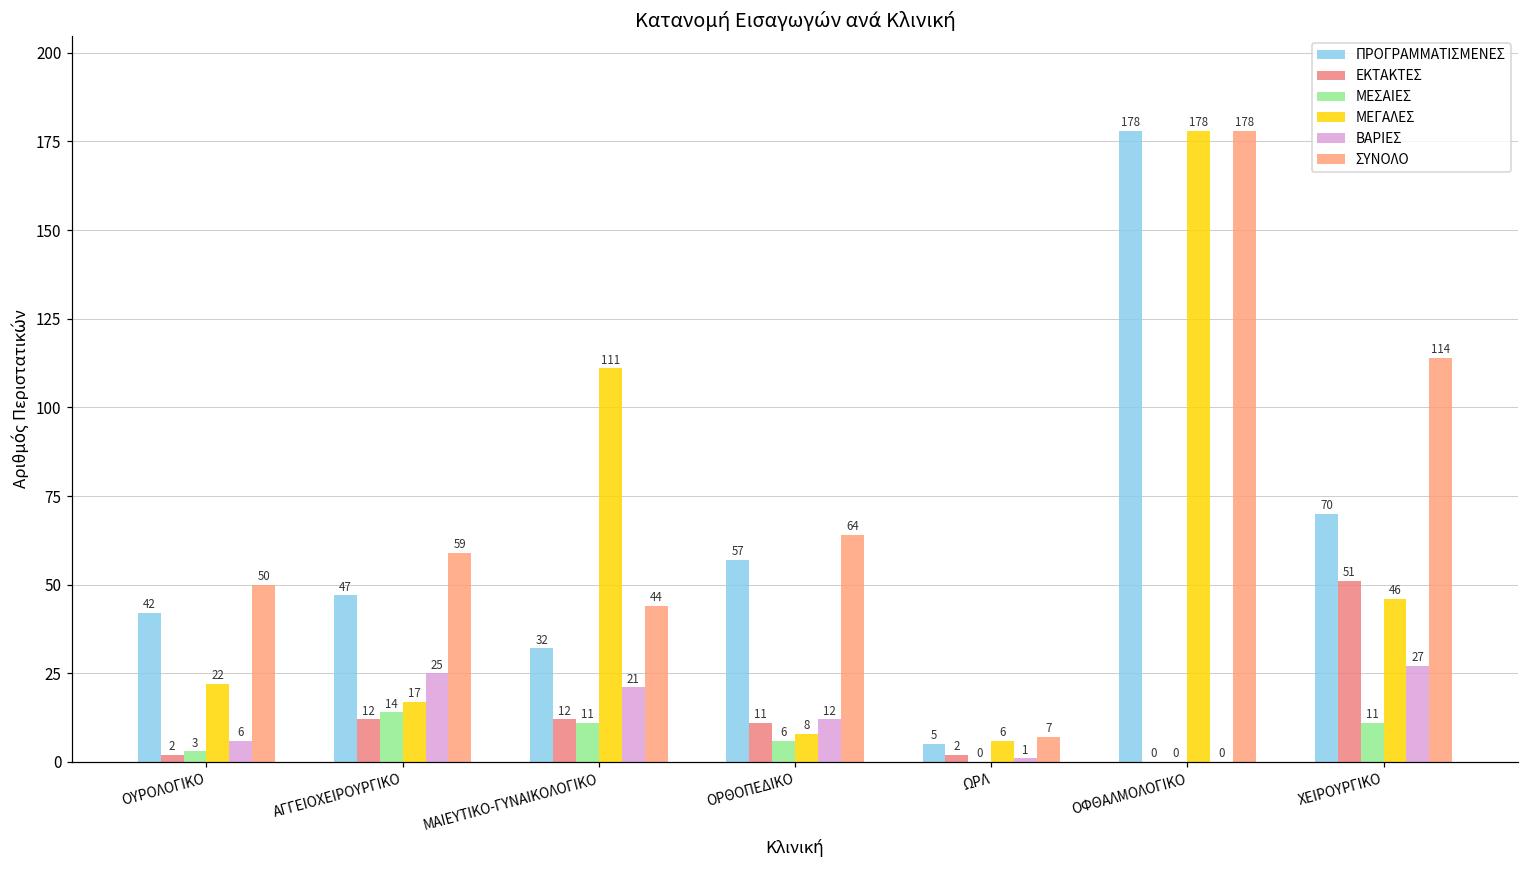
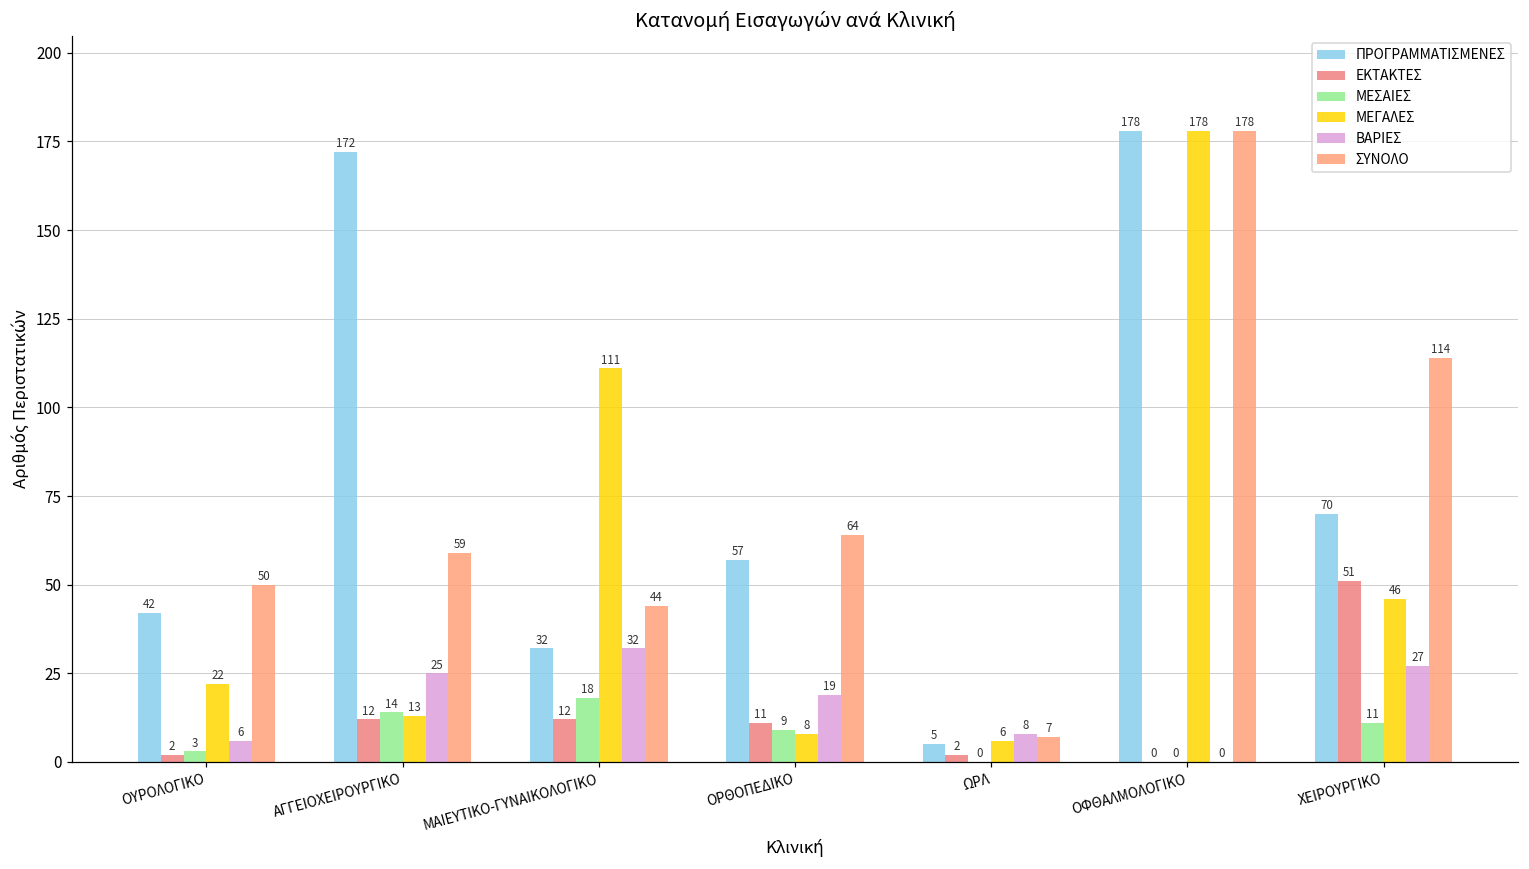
ΠΡΟΓΡΑΜΜΑΤΙΣΜΕΝΕΣ, ΑΓΓΕΙΟΧΕΙΡΟΥΡΓΙΚΟ: 47 -> 172
ΜΕΓΑΛΕΣ, ΑΓΓΕΙΟΧΕΙΡΟΥΡΓΙΚΟ: 17 -> 13
ΜΕΣΑΙΕΣ, ΜΑΙΕΥΤΙΚΟ-ΓΥΝΑΙΚΟΛΟΓΙΚΟ: 11 -> 18
ΒΑΡΙΕΣ, ΜΑΙΕΥΤΙΚΟ-ΓΥΝΑΙΚΟΛΟΓΙΚΟ: 21 -> 32
ΜΕΣΑΙΕΣ, ΟΡΘΟΠΕΔΙΚΟ: 6 -> 9
ΒΑΡΙΕΣ, ΟΡΘΟΠΕΔΙΚΟ: 12 -> 19
ΒΑΡΙΕΣ, ΩΡΛ: 1 -> 8
